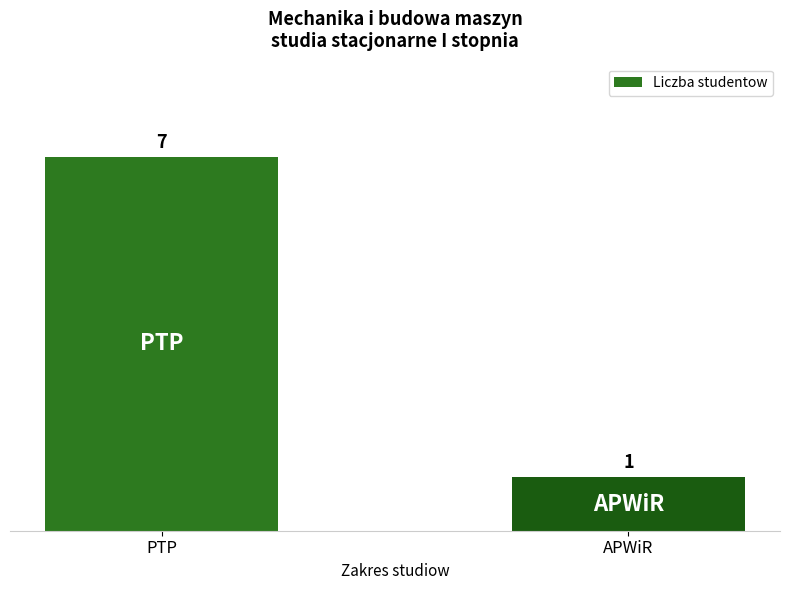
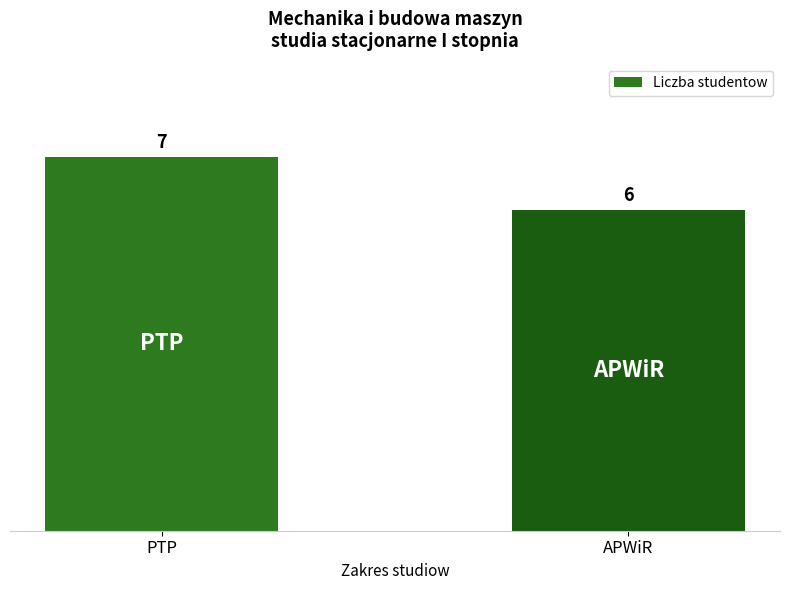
APWiR: 1 -> 6
